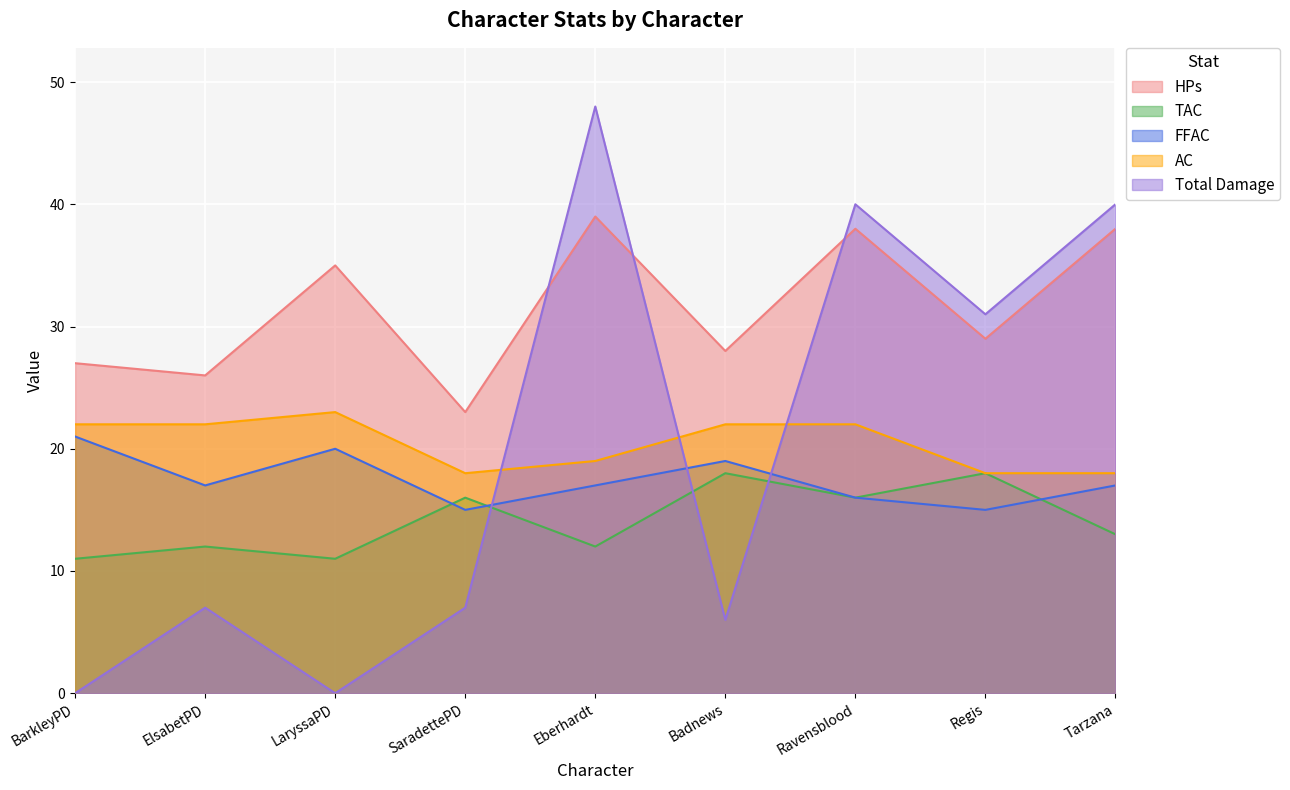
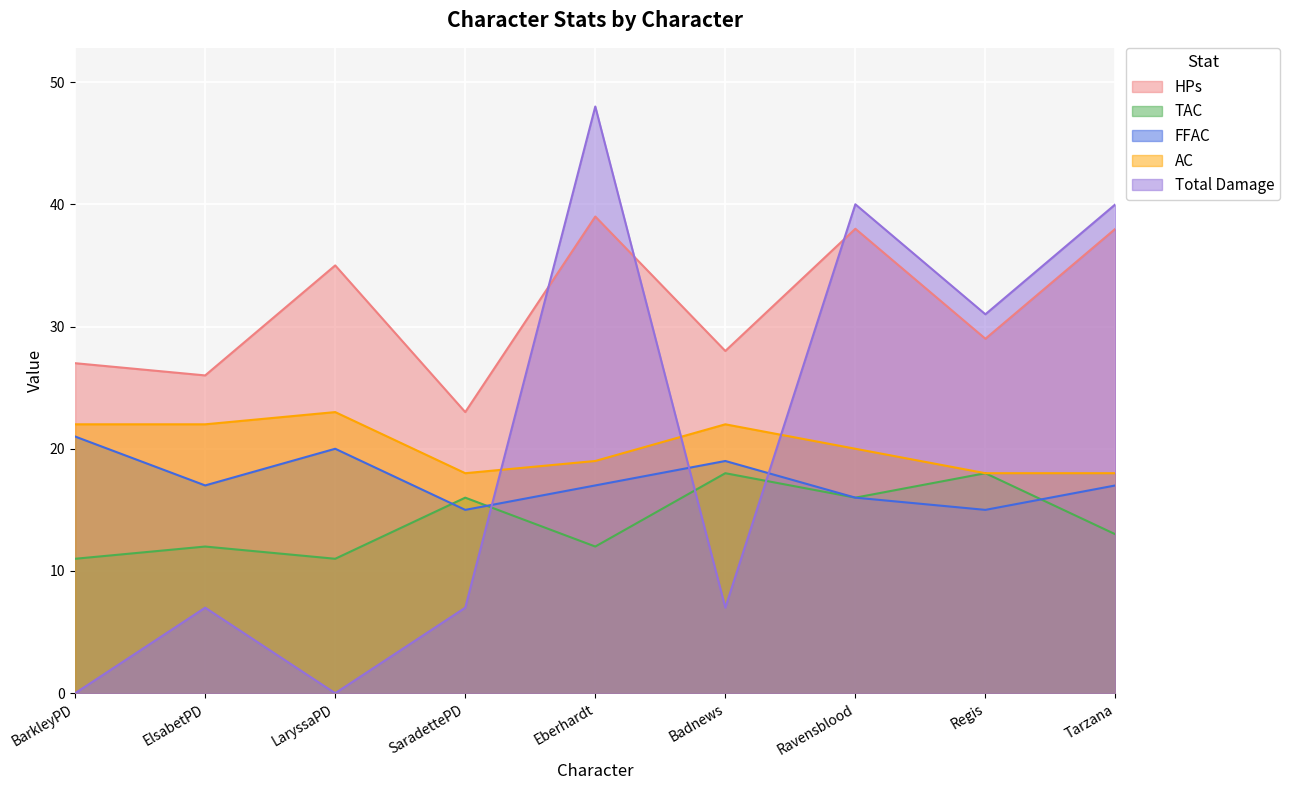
Total Damage, Badnews: 6 -> 7
AC, Ravensblood: 22 -> 20
